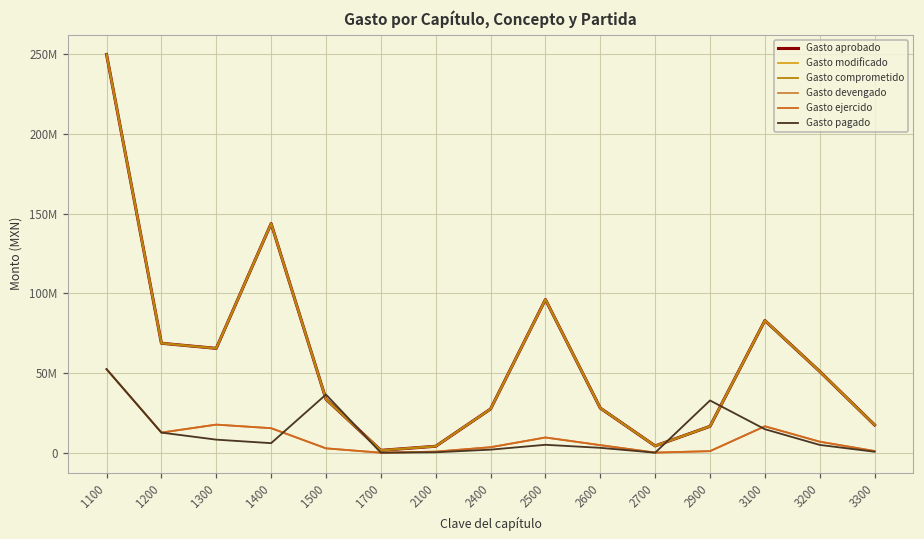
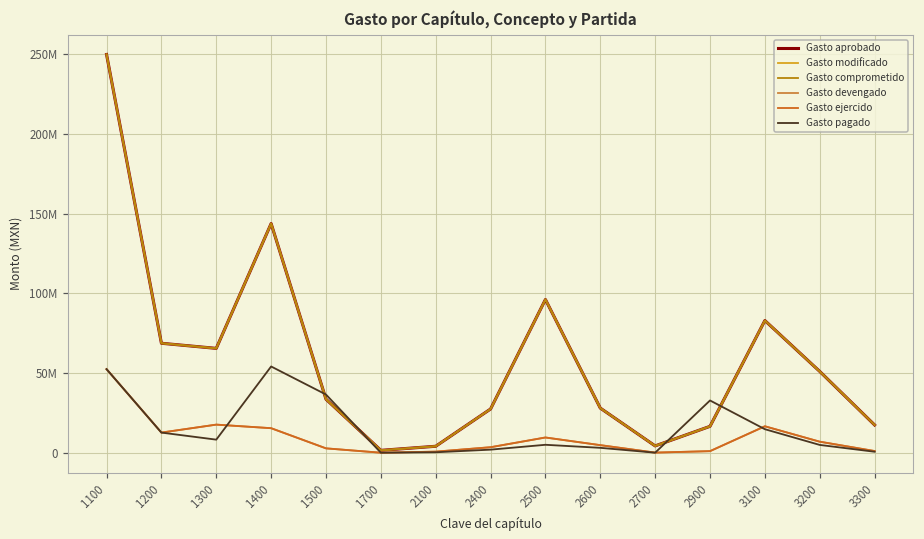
Gasto pagado, 1400: 6000000 -> 54000000
